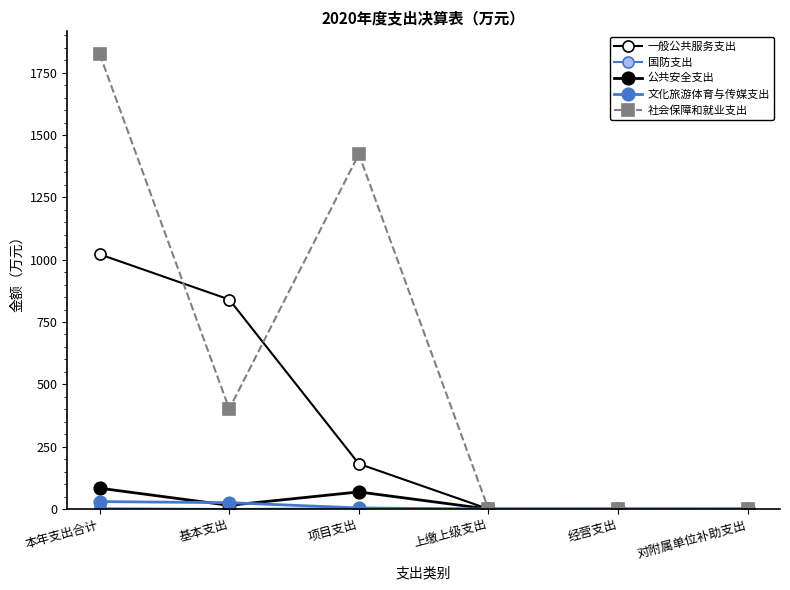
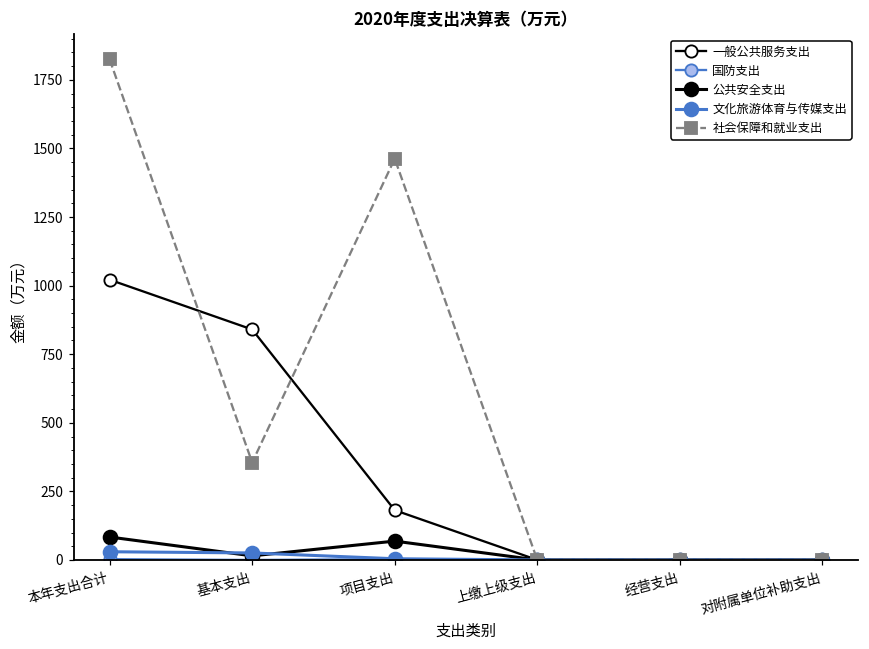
社会保障和就业支出, 基本支出: 400 -> 360
社会保障和就业支出, 项目支出: 1420 -> 1460
